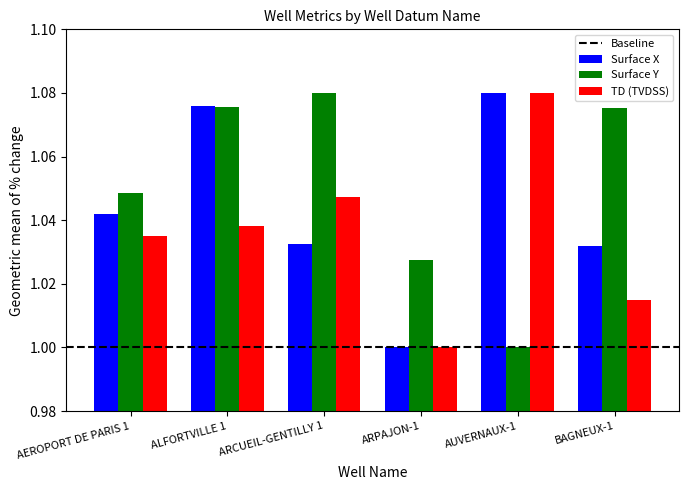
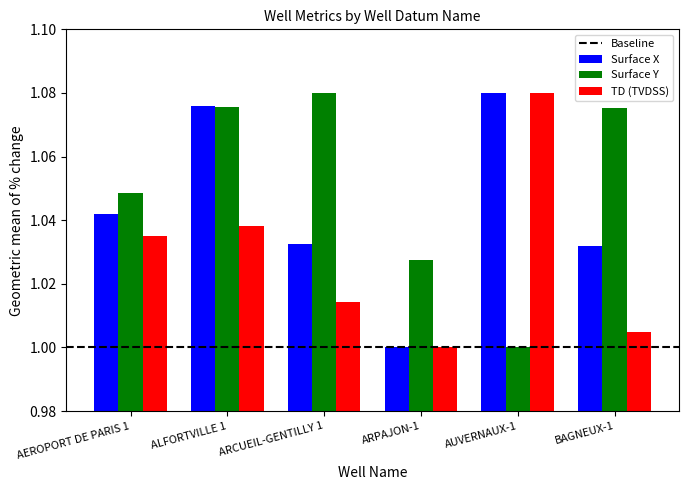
TD (TVDSS), ARCUEIL-GENTILLY 1: 1.047 -> 1.014
TD (TVDSS), BAGNEUX-1: 1.015 -> 1.005
